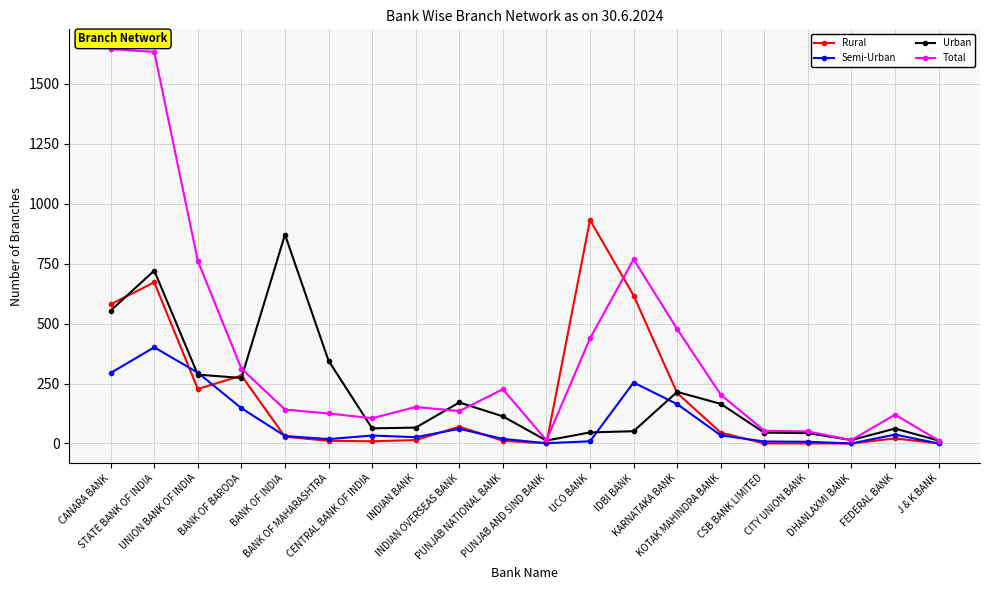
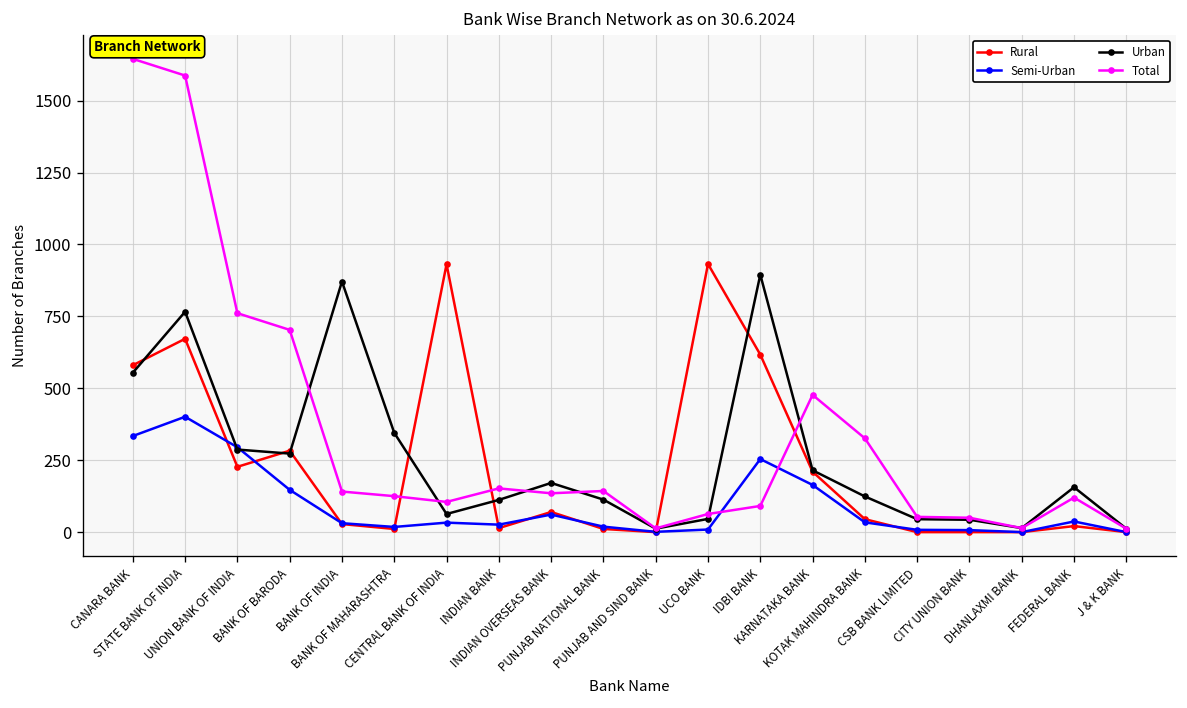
Semi-Urban, CANARA BANK: 290 -> 330
Urban, STATE BANK OF INDIA: 720 -> 770
Total, STATE BANK OF INDIA: 1630 -> 1590
Total, BANK OF BARODA: 310 -> 700
Rural, CENTRAL BANK OF INDIA: 10 -> 930
Urban, INDIAN BANK: 70 -> 110
Total, PUNJAB NATIONAL BANK: 230 -> 140
Total, UCO BANK: 440 -> 60
Urban, IDBI BANK: 50 -> 900
Total, IDBI BANK: 770 -> 90
Urban, KOTAK MAHINDRA BANK: 170 -> 120
Total, KOTAK MAHINDRA BANK: 200 -> 330
Urban, FEDERAL BANK: 60 -> 160
